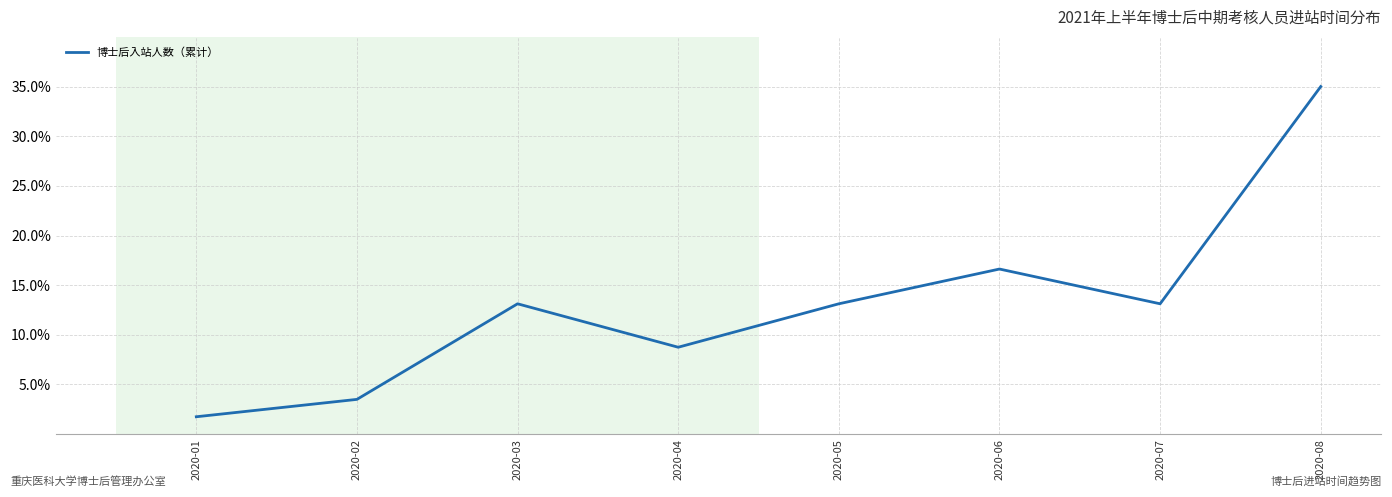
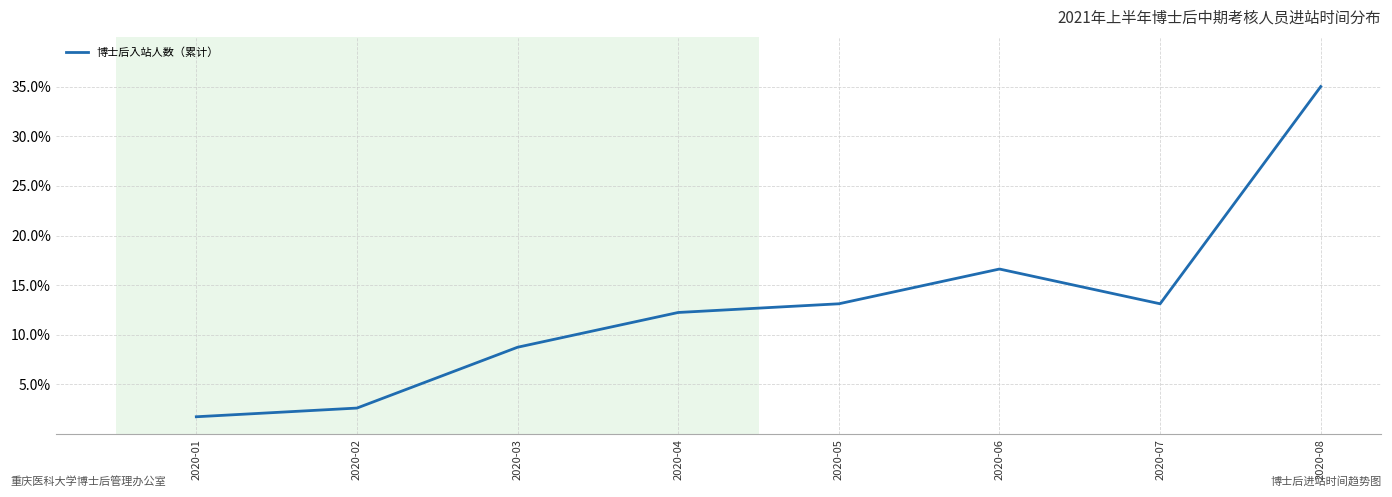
2020-02: 4% -> 3%
2020-03: 13% -> 9%
2020-04: 9% -> 12%
